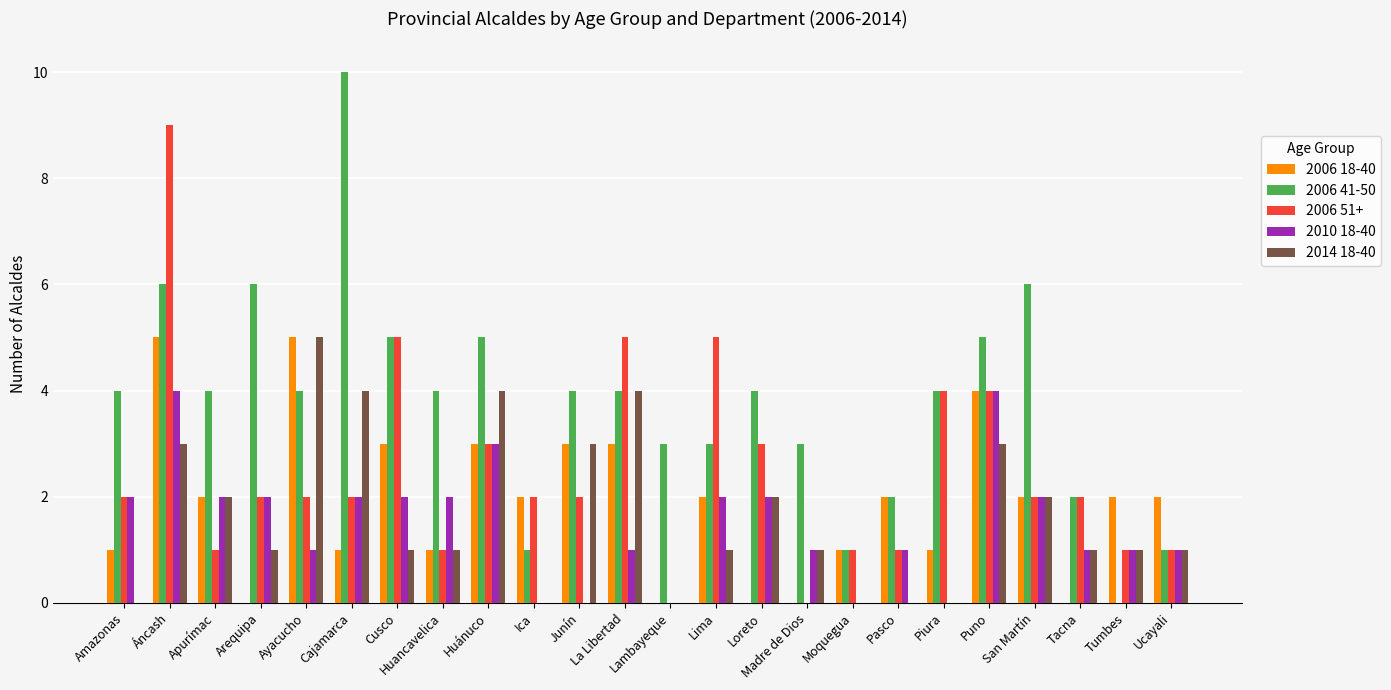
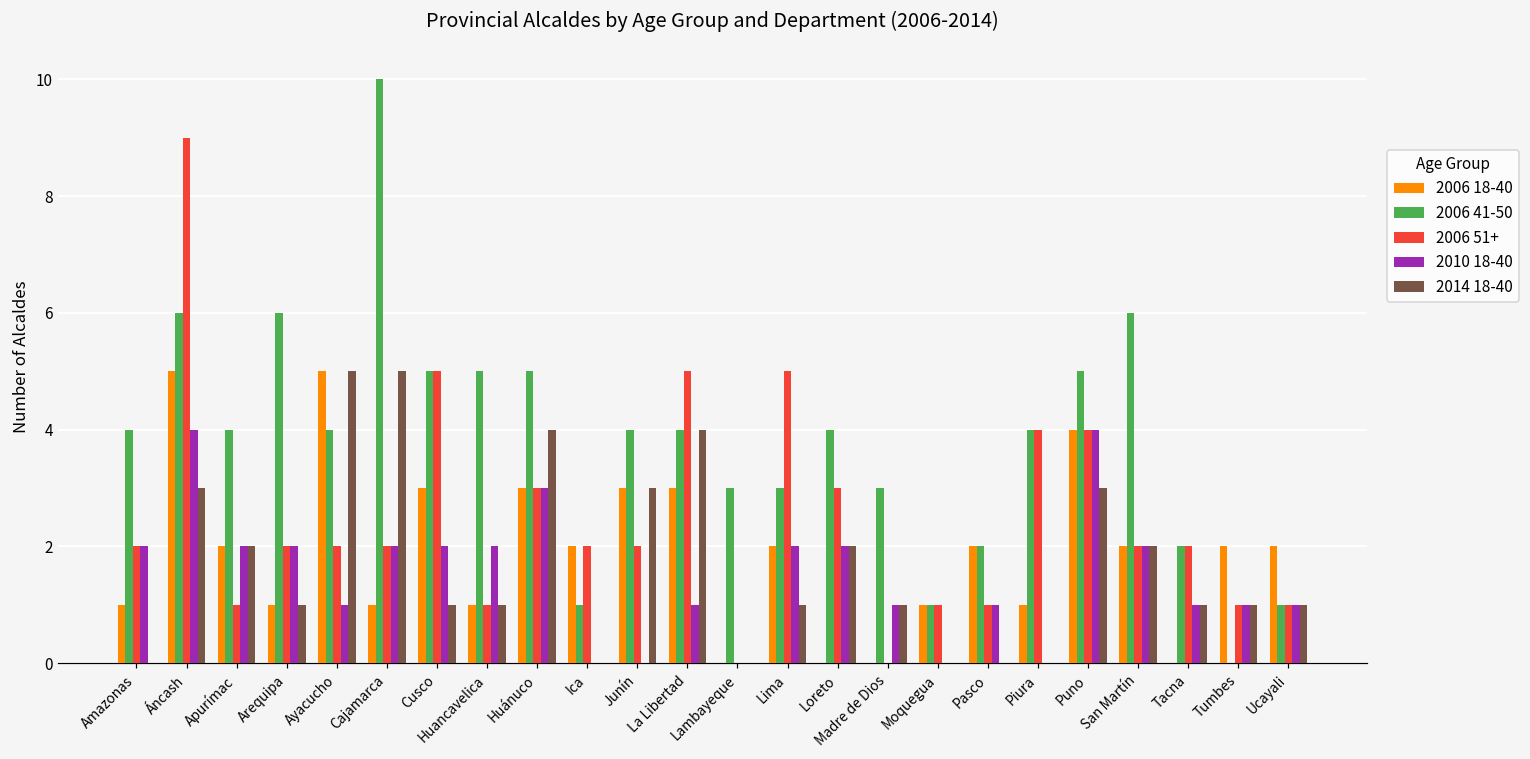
2006 18-40, Arequipa: 0 -> 1
2014 18-40, Cajamarca: 4 -> 5
2006 41-50, Huancavelica: 4 -> 5
